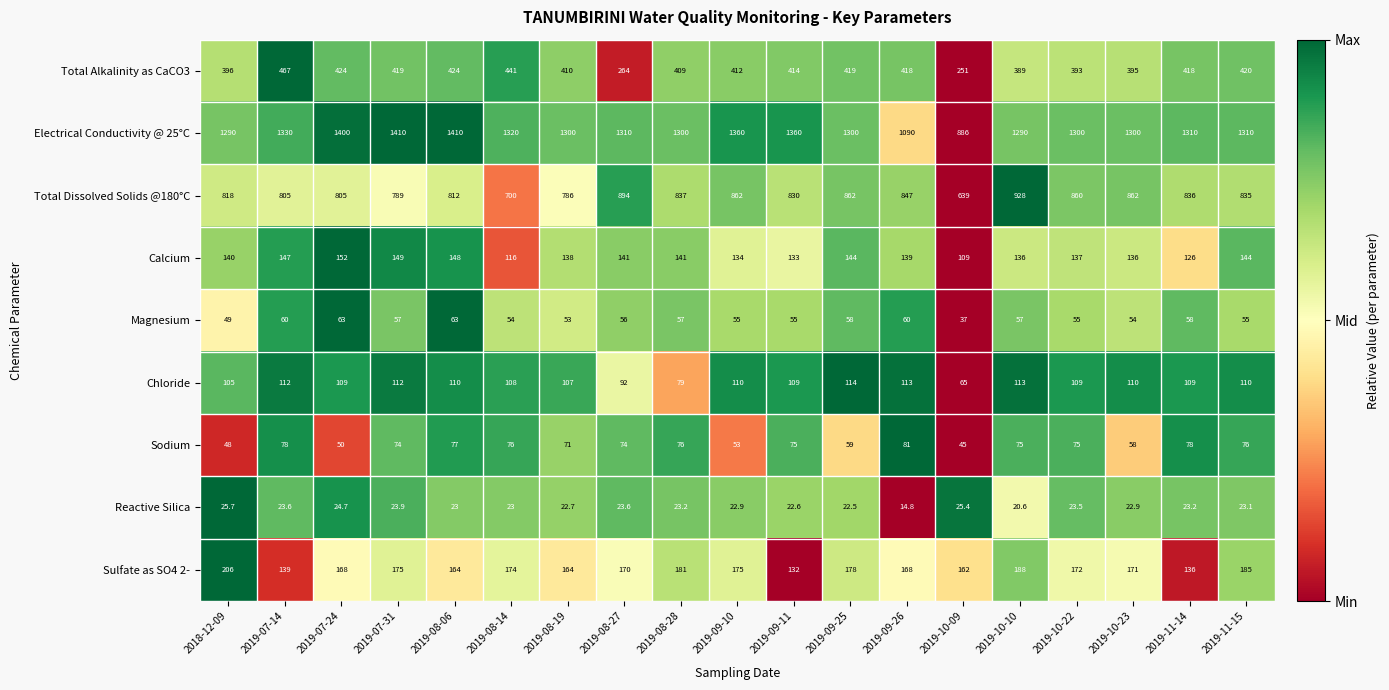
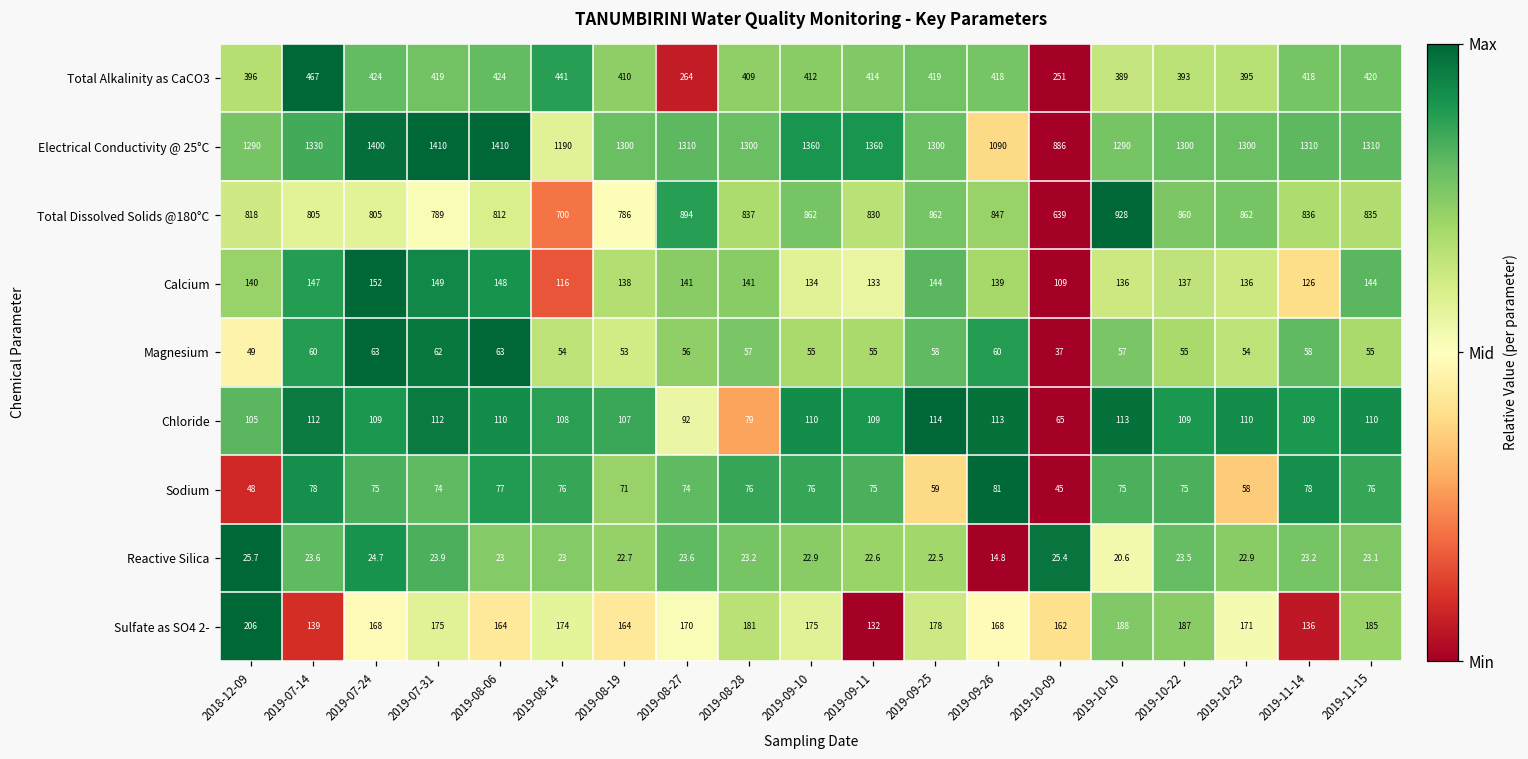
Electrical Conductivity @ 25°C, 2019-08-14: 1320 -> 1190
Magnesium, 2019-07-31: 57 -> 62
Sodium, 2019-07-24: 50 -> 75
Sodium, 2019-09-10: 53 -> 76
Sulfate as SO4 2-, 2019-10-22: 172 -> 187
